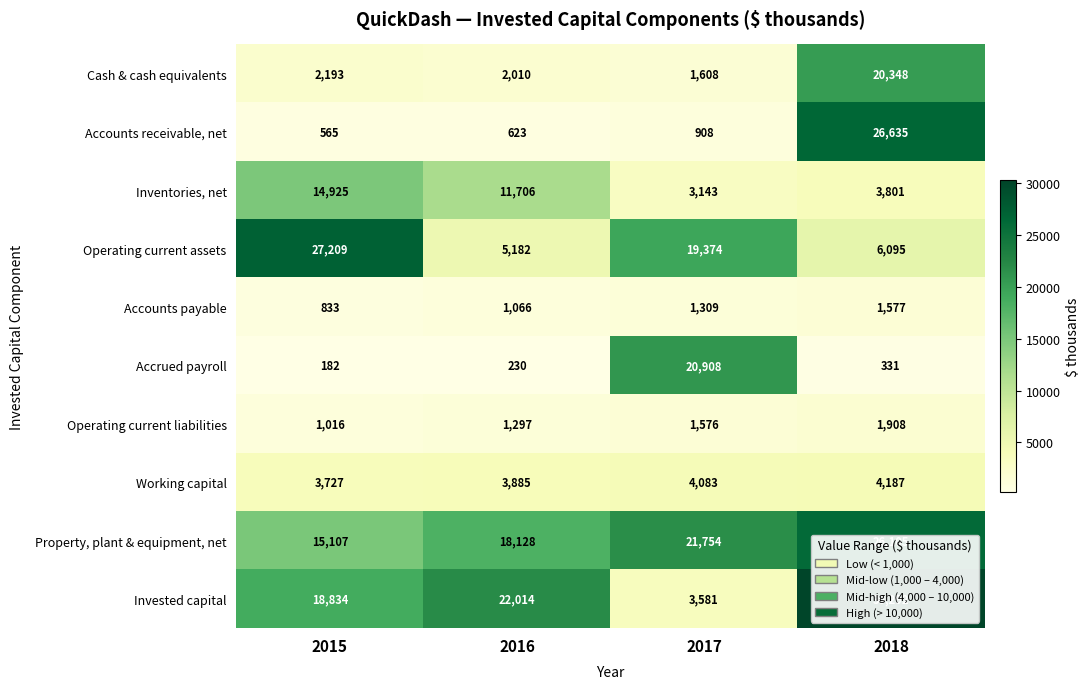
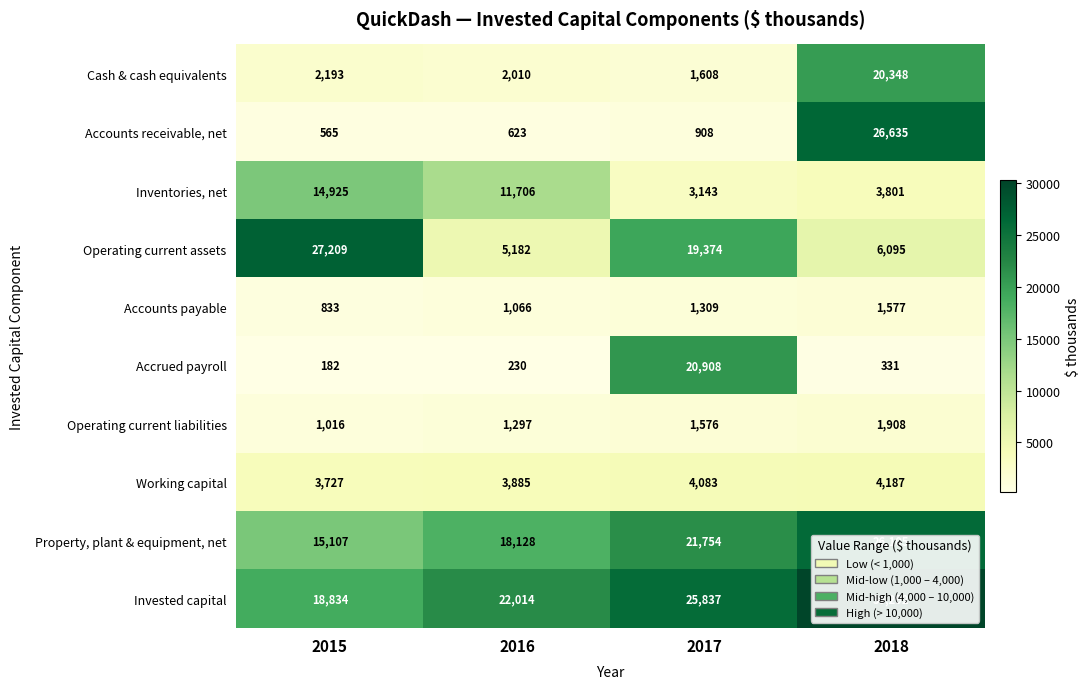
Invested capital, 2017: 3,581 -> 25,837
